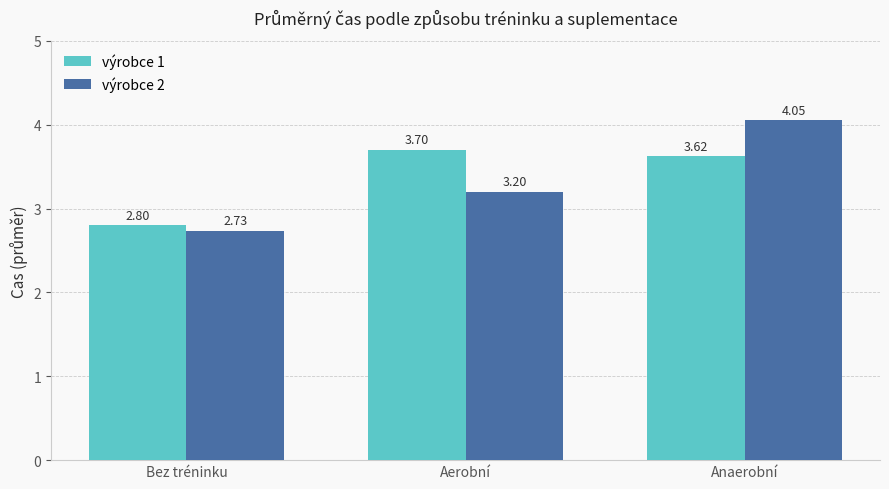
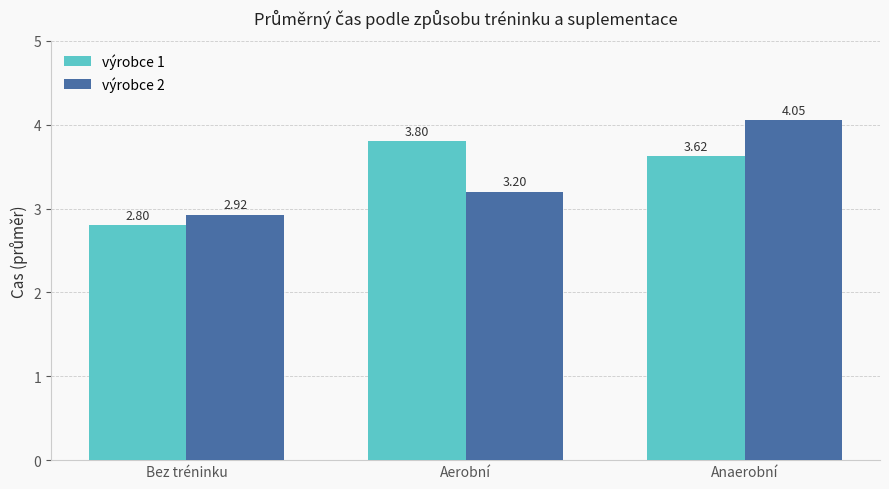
výrobce 2, Bez tréninku: 2.73 -> 2.92
výrobce 1, Aerobní: 3.70 -> 3.80
